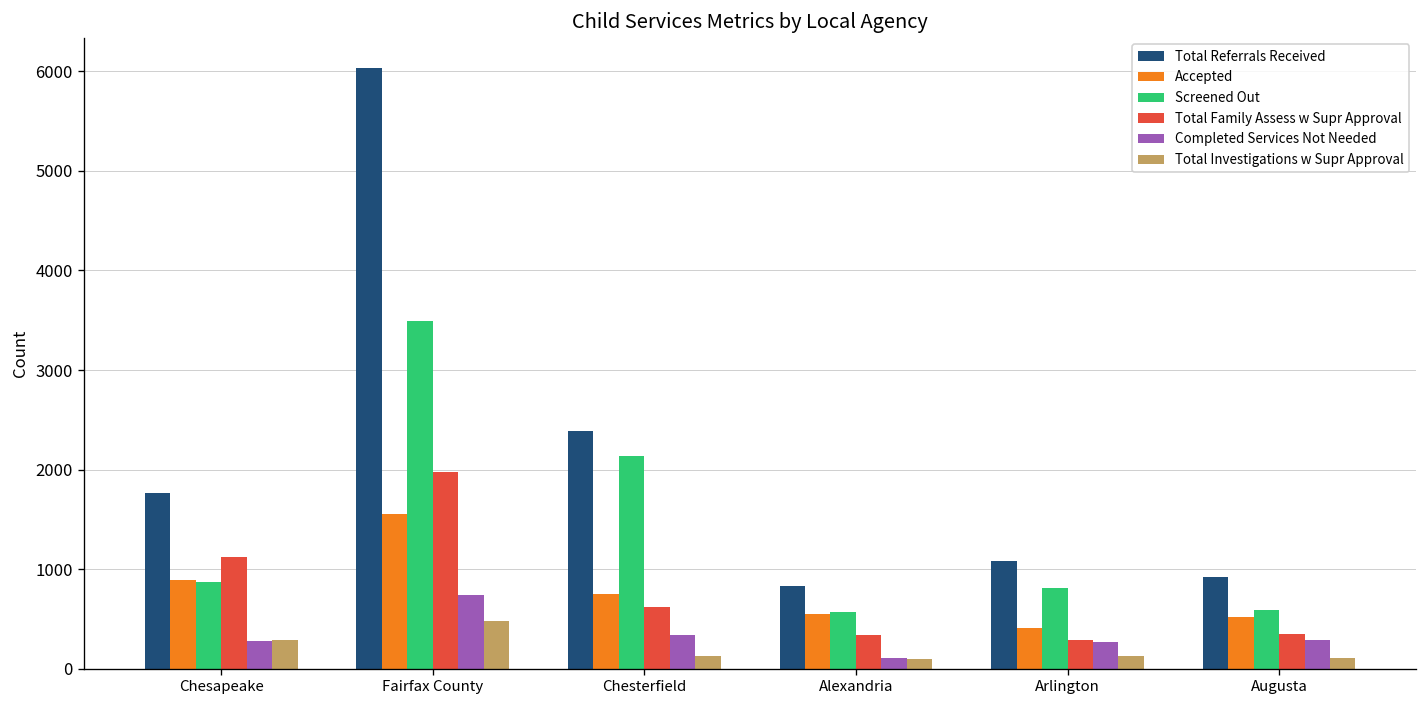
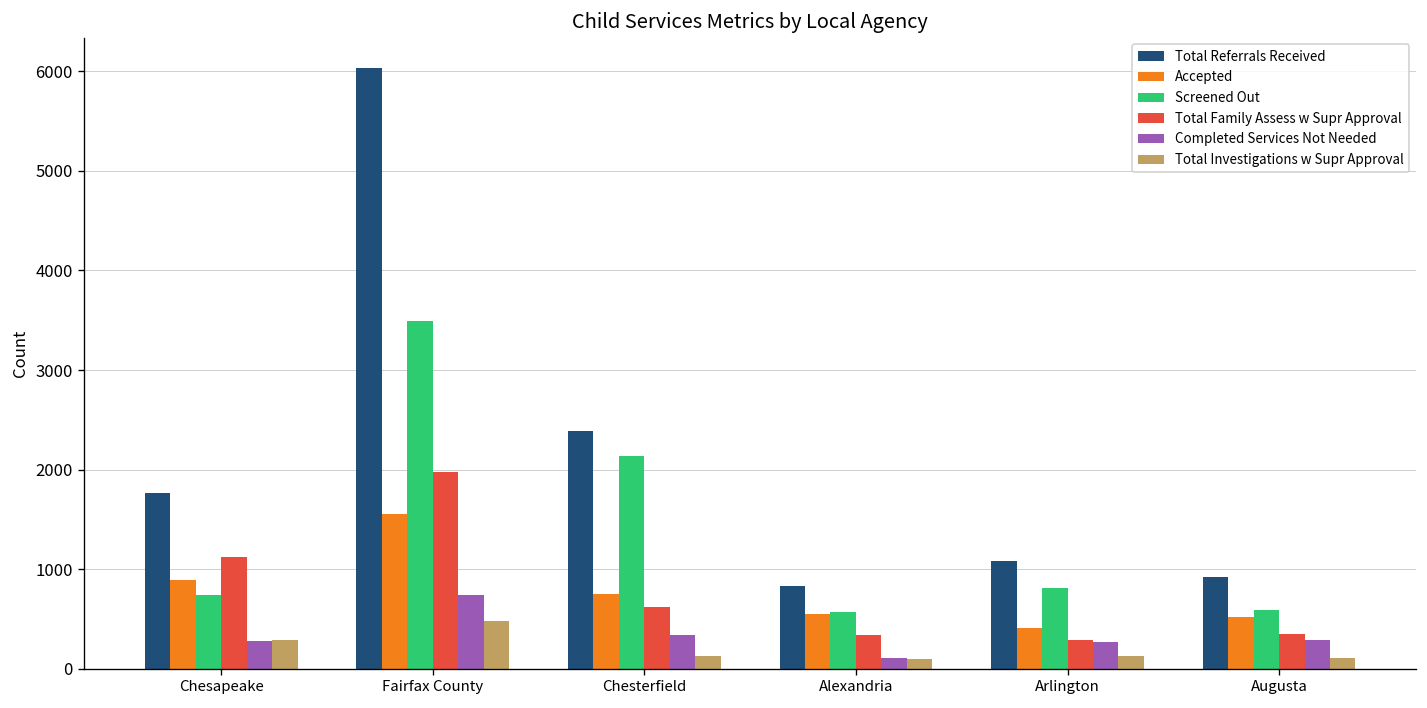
Screened Out, Chesapeake: 900 -> 700
